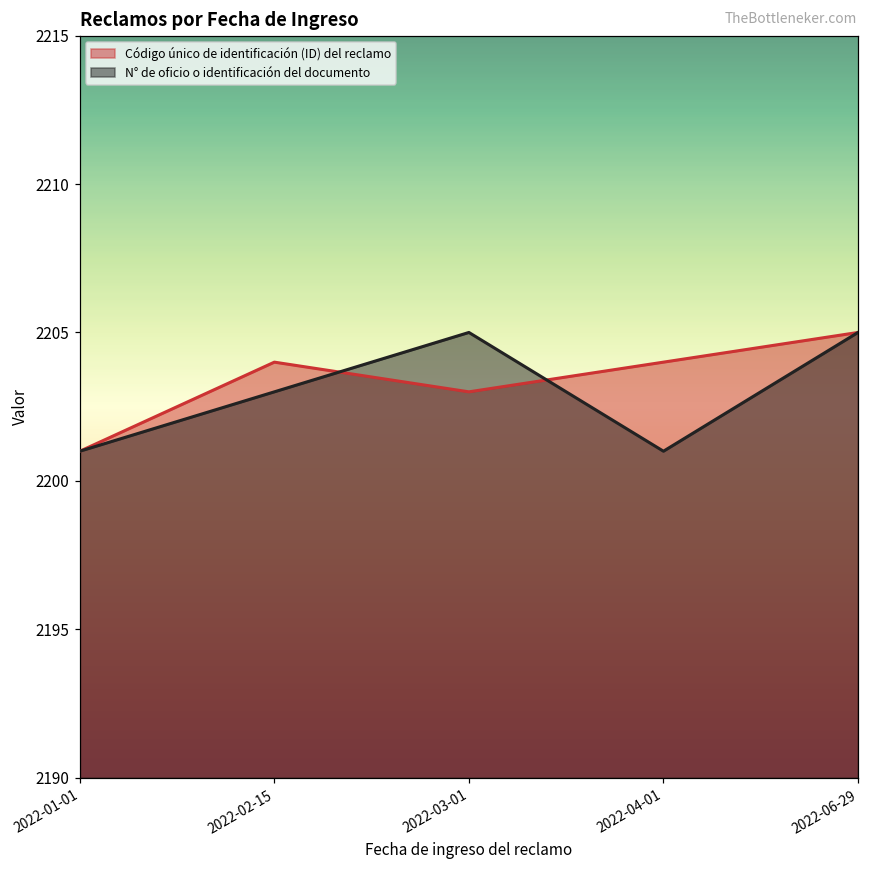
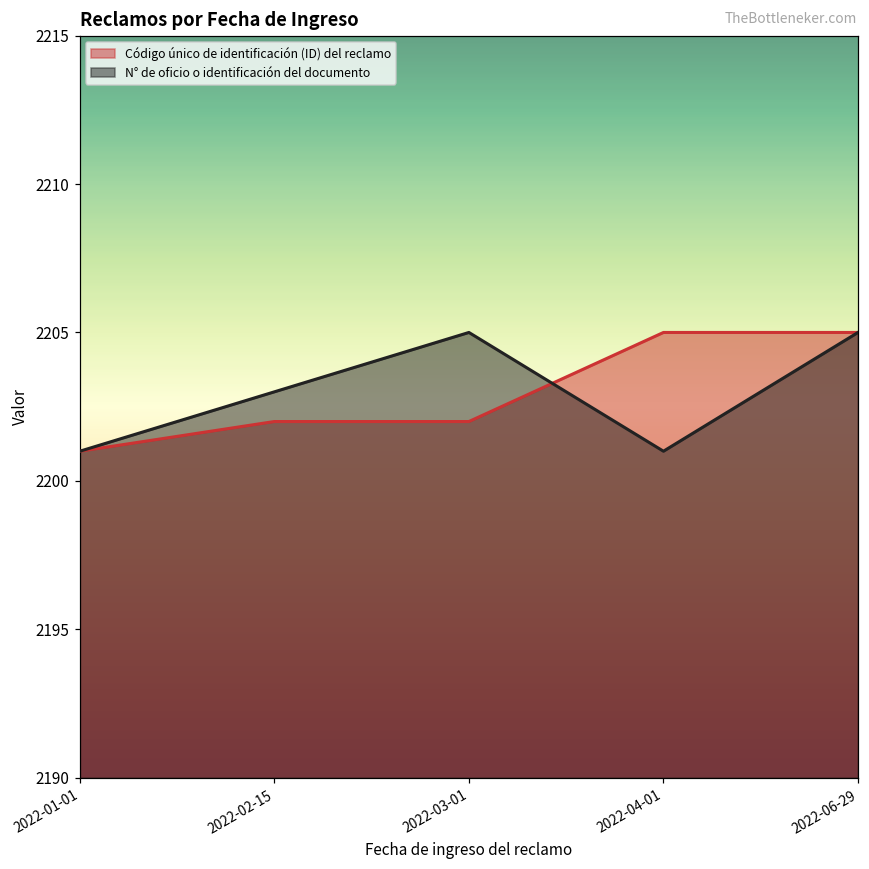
Código único de identificación (ID) del reclamo, 2022-02-15: 2204 -> 2202
Código único de identificación (ID) del reclamo, 2022-03-01: 2203 -> 2202
Código único de identificación (ID) del reclamo, 2022-04-01: 2204 -> 2205
